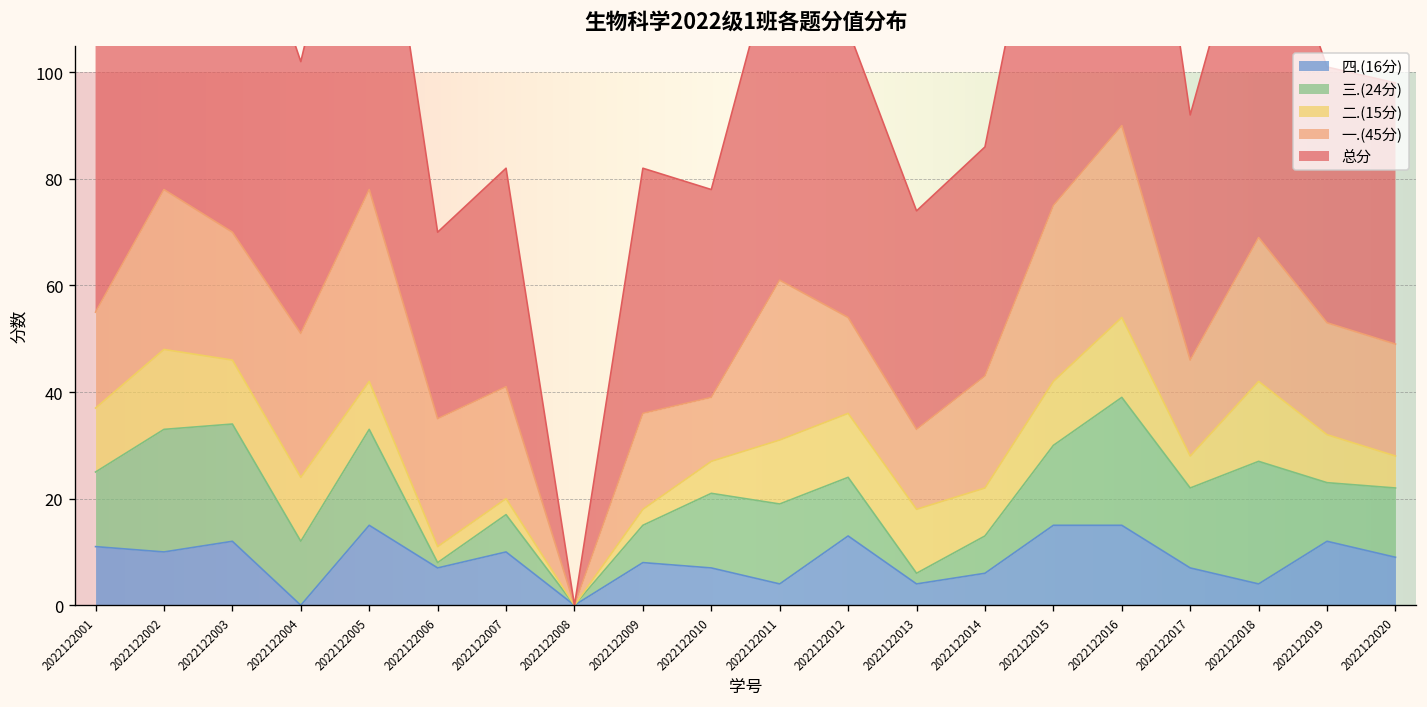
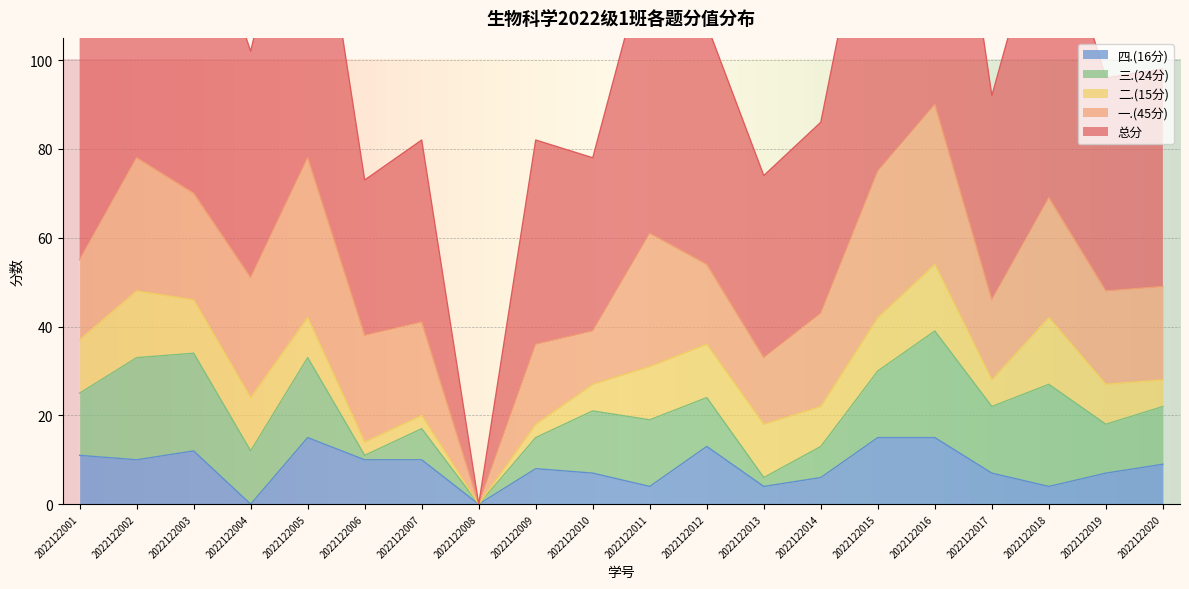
四.(16分), 2022122006: 7 -> 10
四.(16分), 2022122019: 12 -> 7
